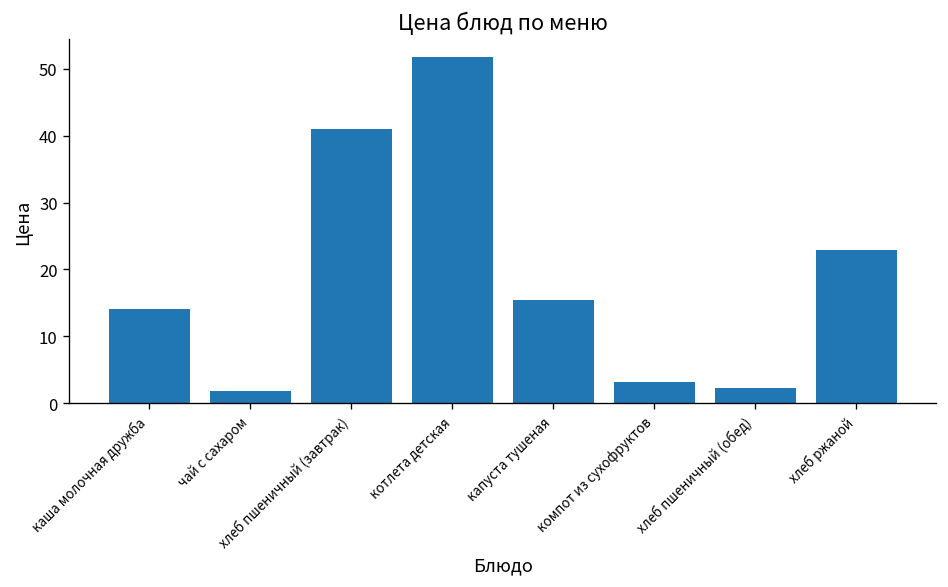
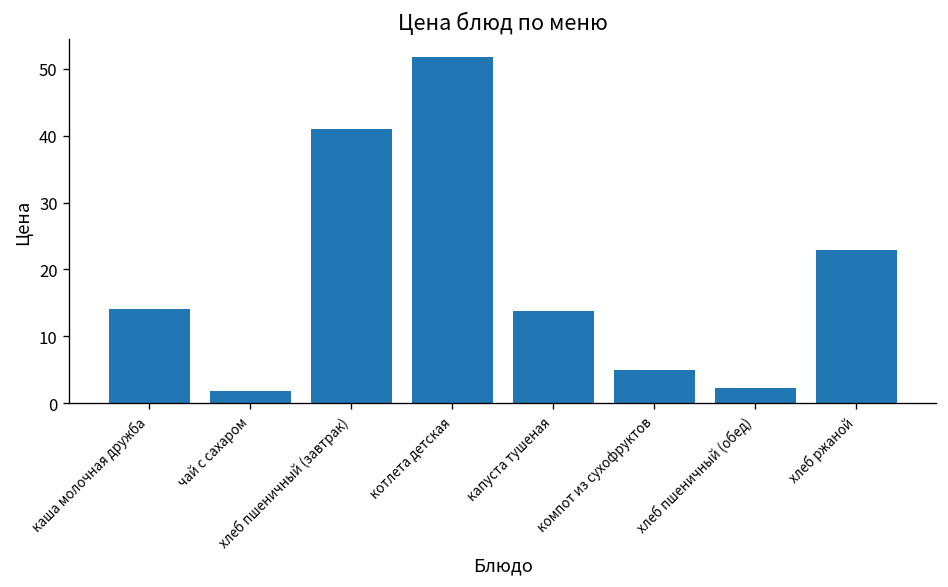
капуста тушеная: 15 -> 14
компот из сухофруктов: 3 -> 5
